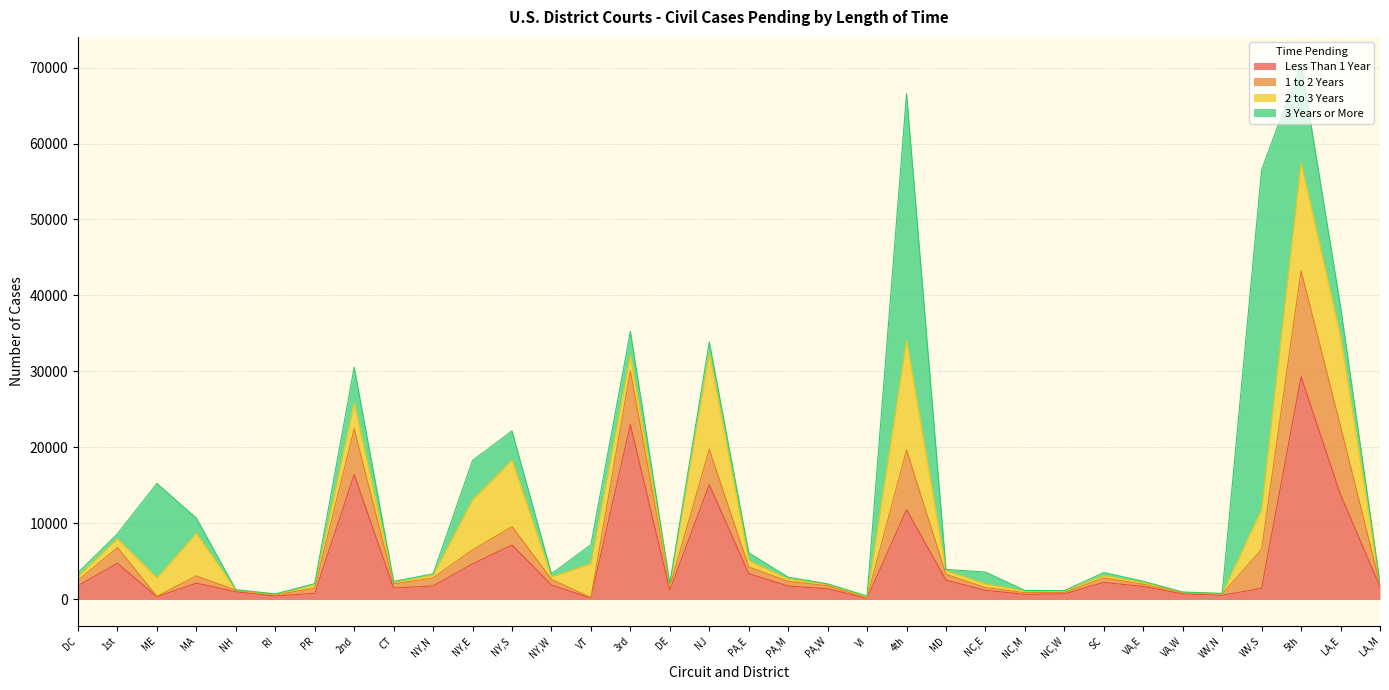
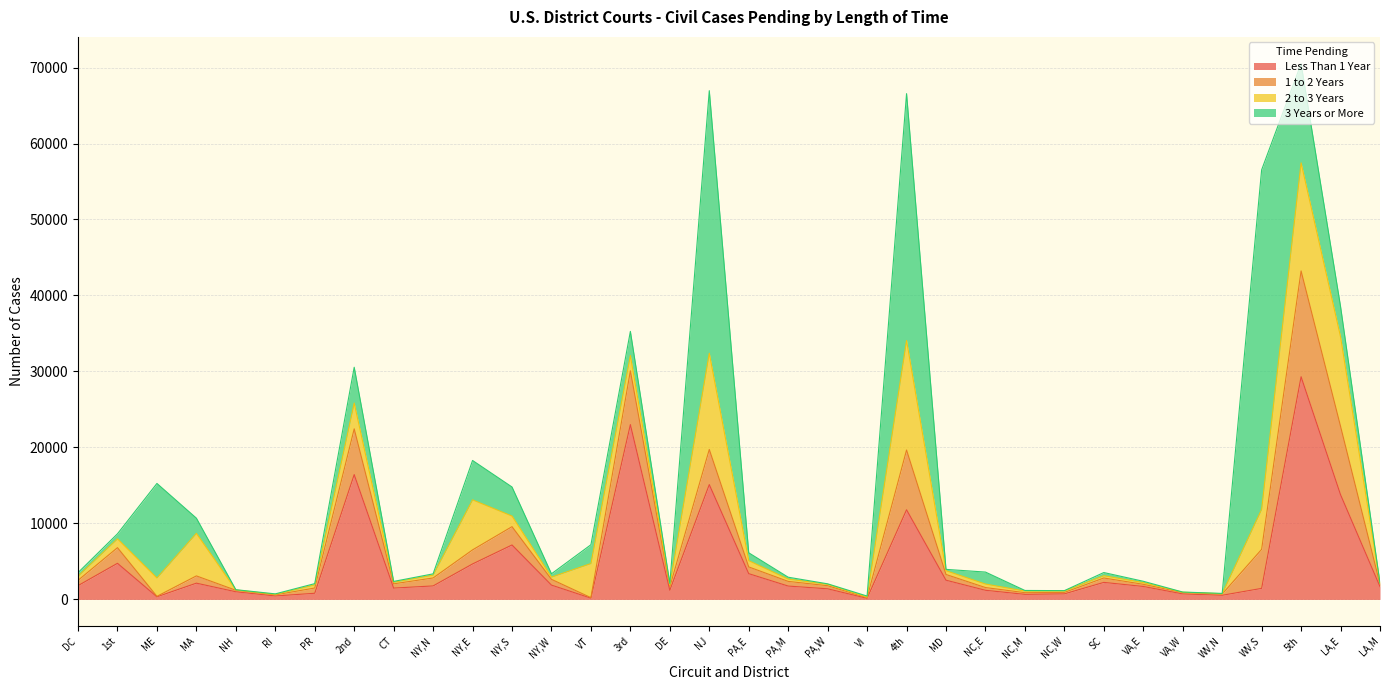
2 to 3 Years, NY,S: 9000 -> 1000
3 Years or More, NJ: 1000 -> 35000
